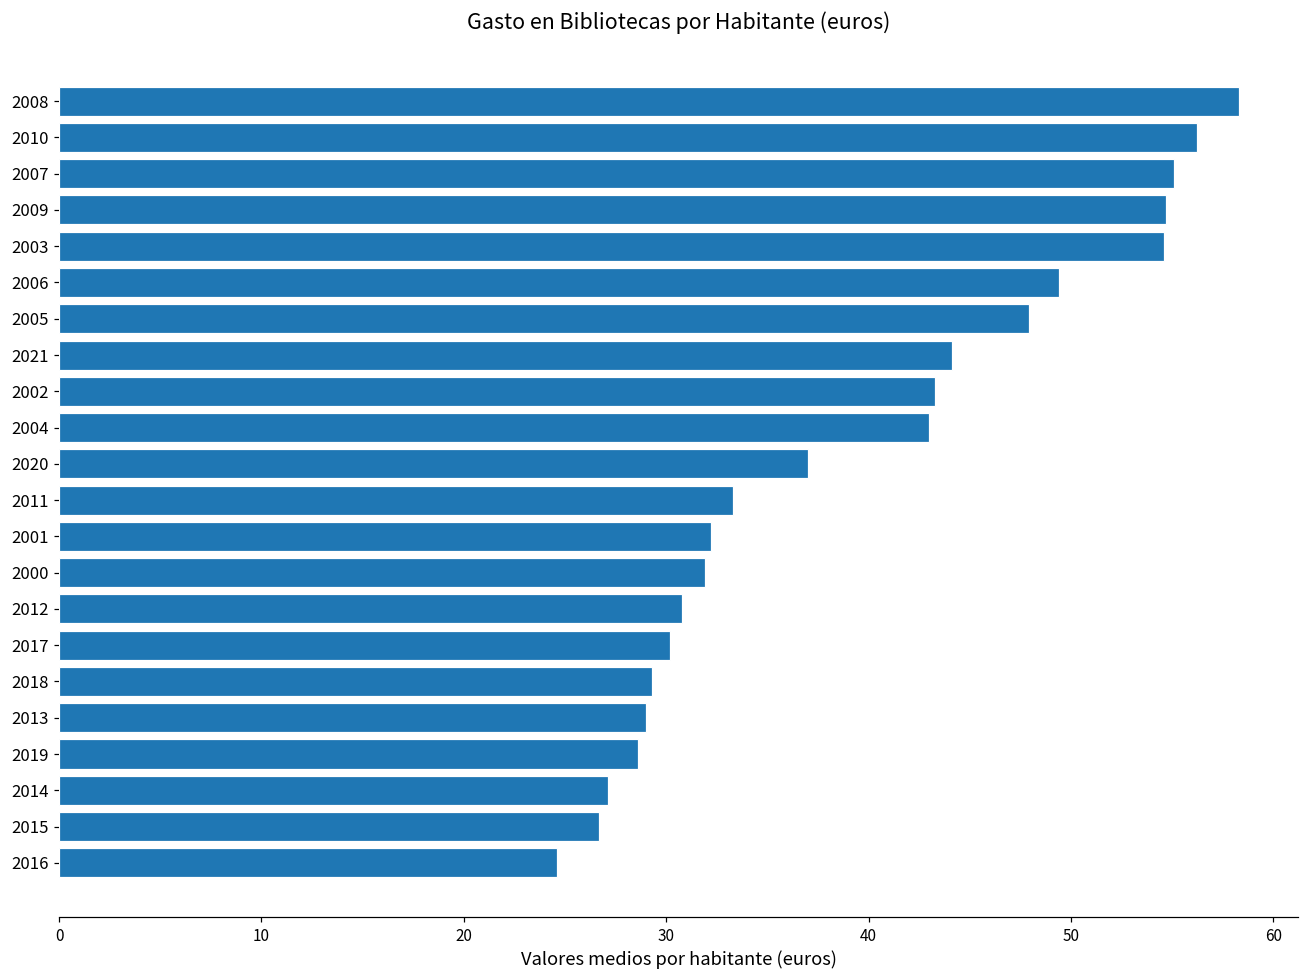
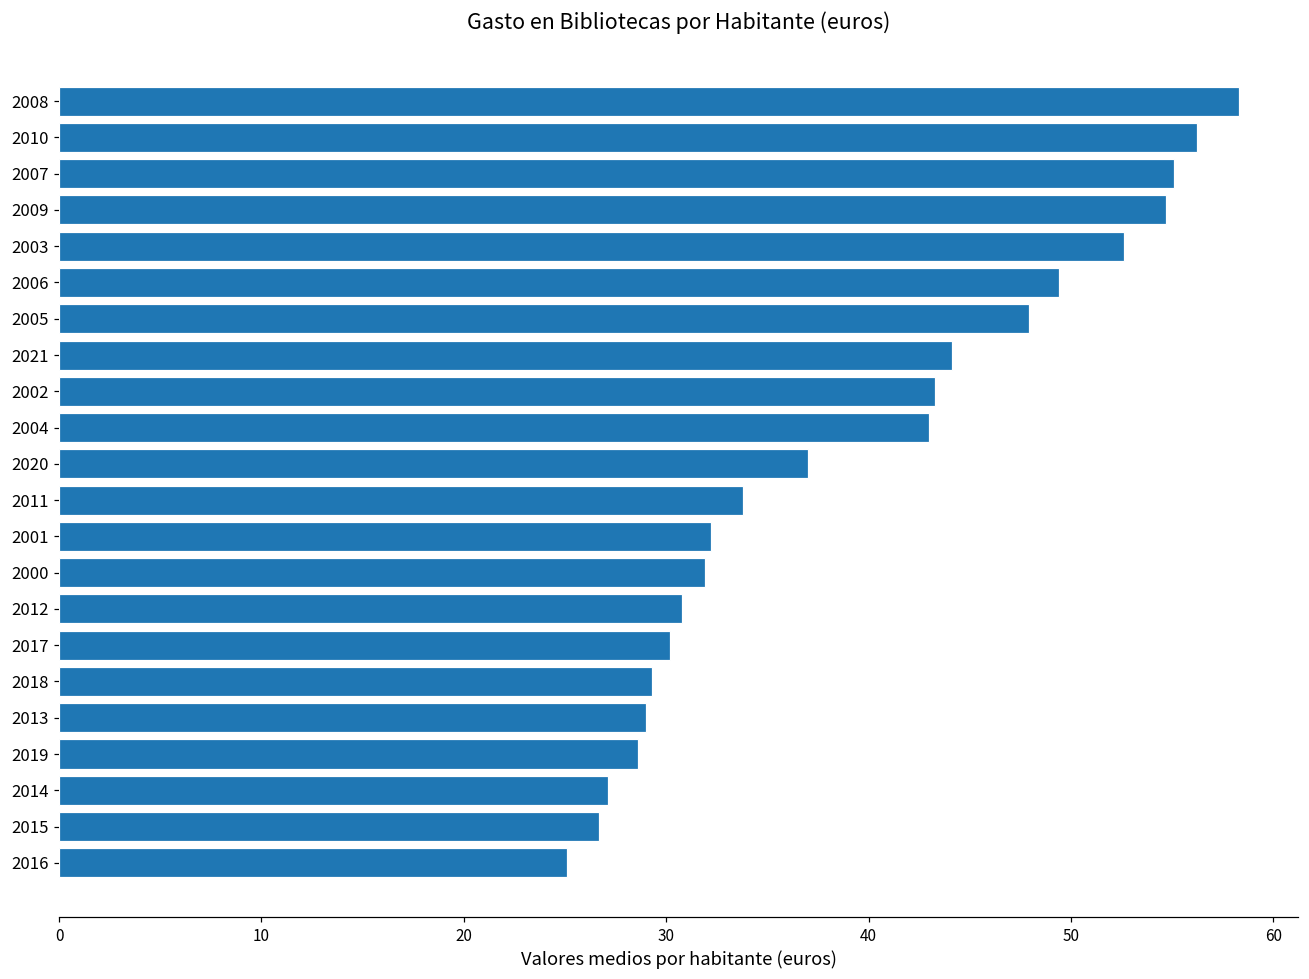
2003: 54.6 -> 52.6
2011: 33.3 -> 33.8
2016: 24.6 -> 25.1
